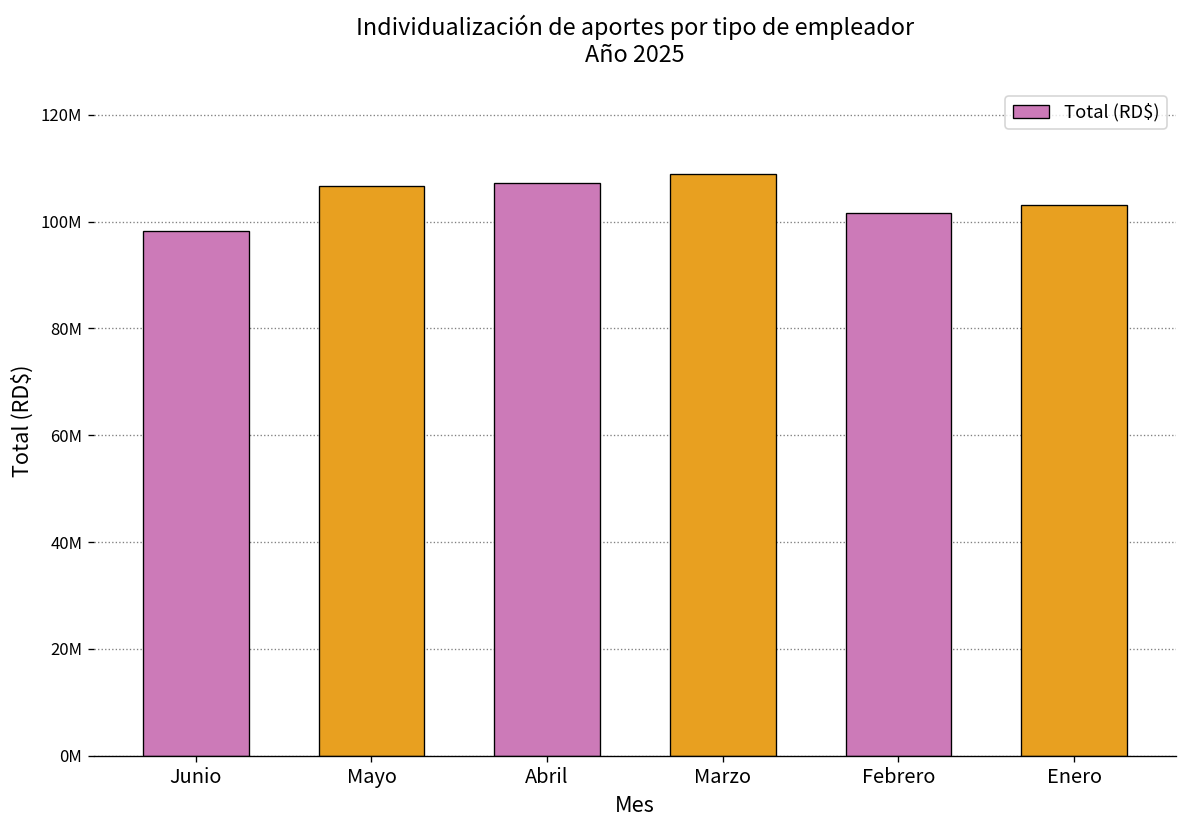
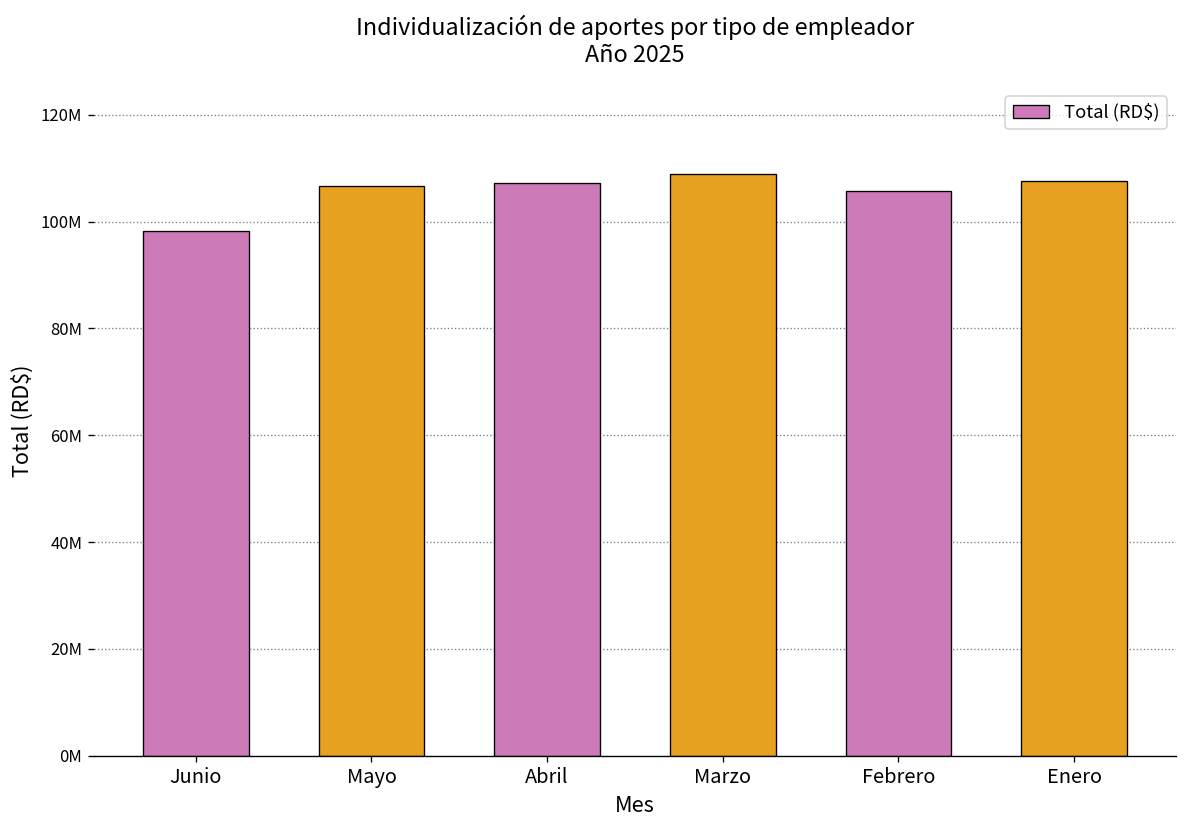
Febrero: 102000000 -> 106000000
Enero: 103000000 -> 108000000
